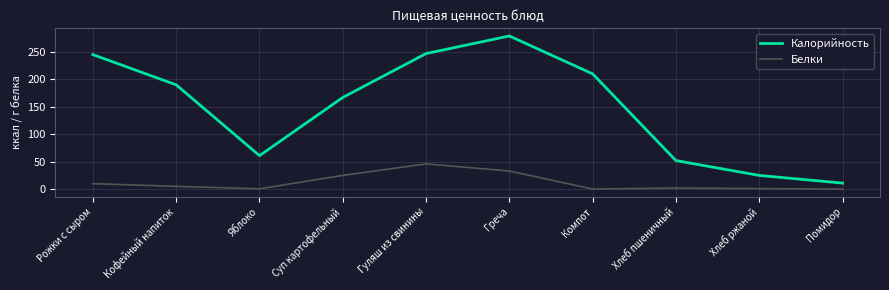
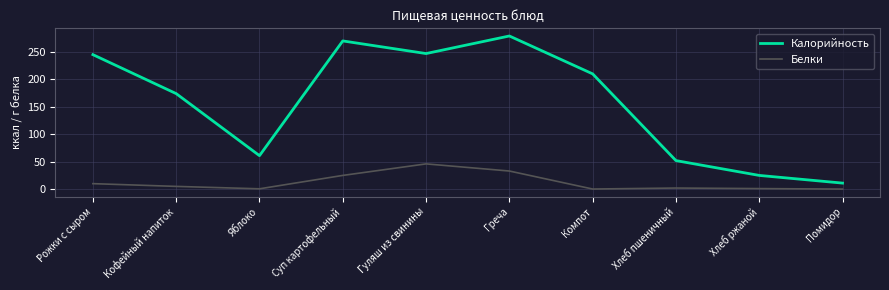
Калорийность, Кофейный напиток: 190 -> 170
Калорийность, Суп картофельный: 170 -> 270
